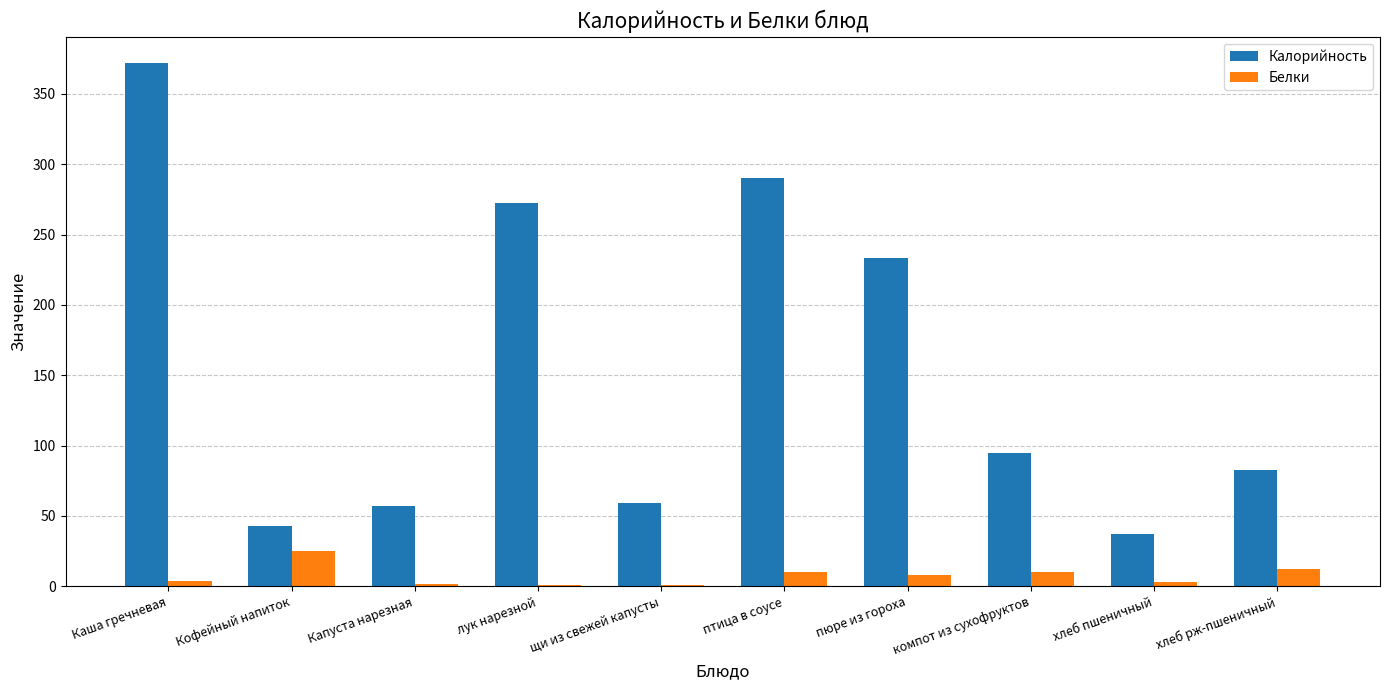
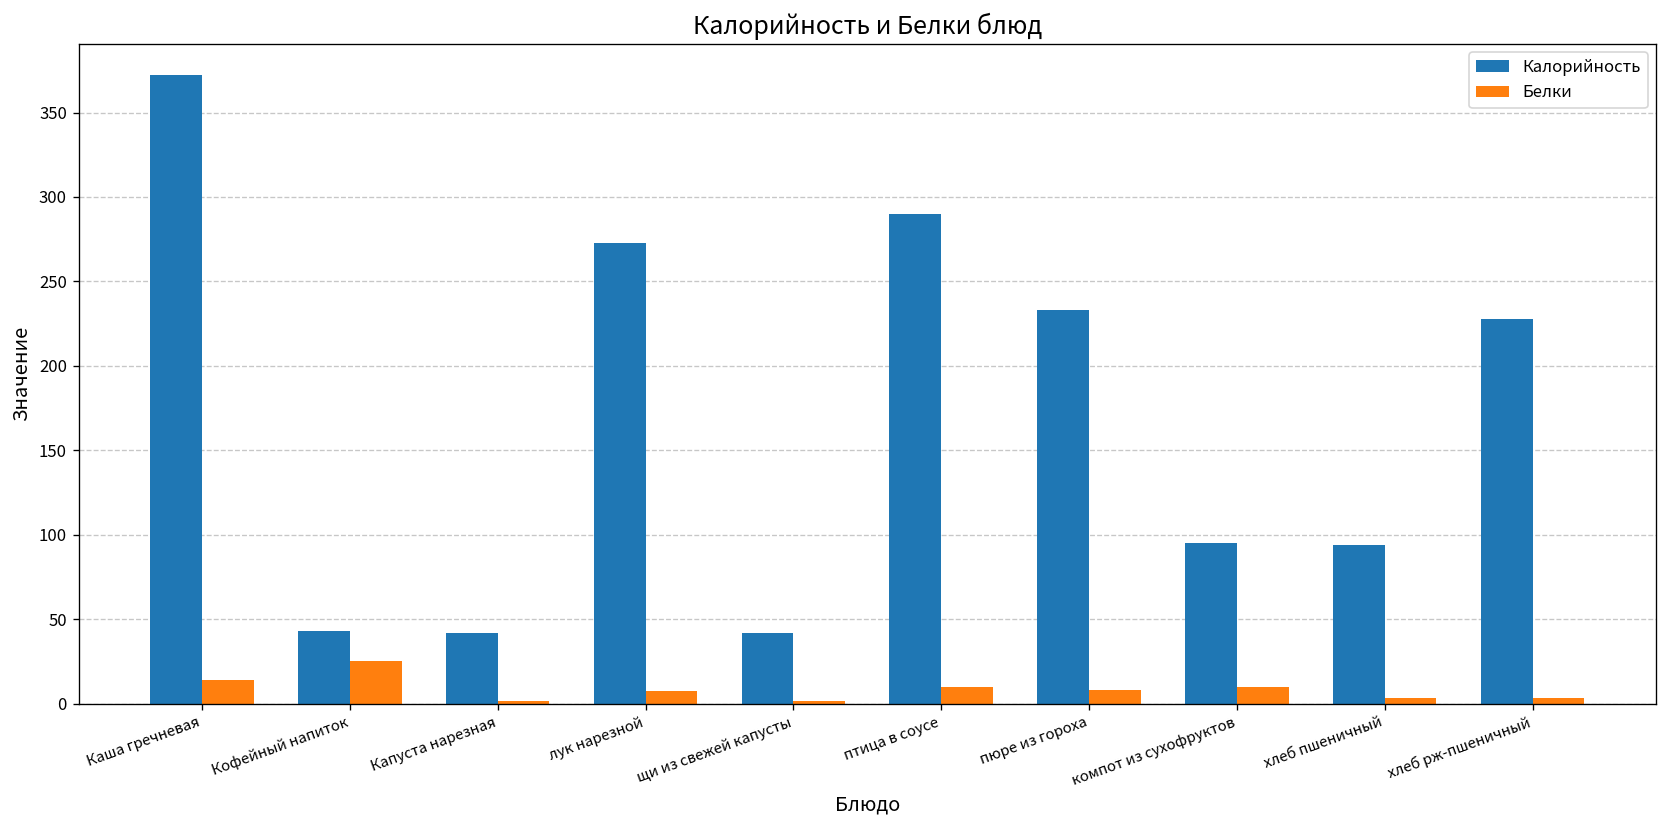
Белки, Каша гречневая: 4 -> 14
Калорийность, Капуста нарезная: 57 -> 42
Белки, лук нарезной: 1 -> 8
Калорийность, щи из свежей капусты: 59 -> 42
Калорийность, хлеб пшеничный: 37 -> 94
Калорийность, хлеб рж-пшеничный: 82 -> 228
Белки, хлеб рж-пшеничный: 12 -> 3
